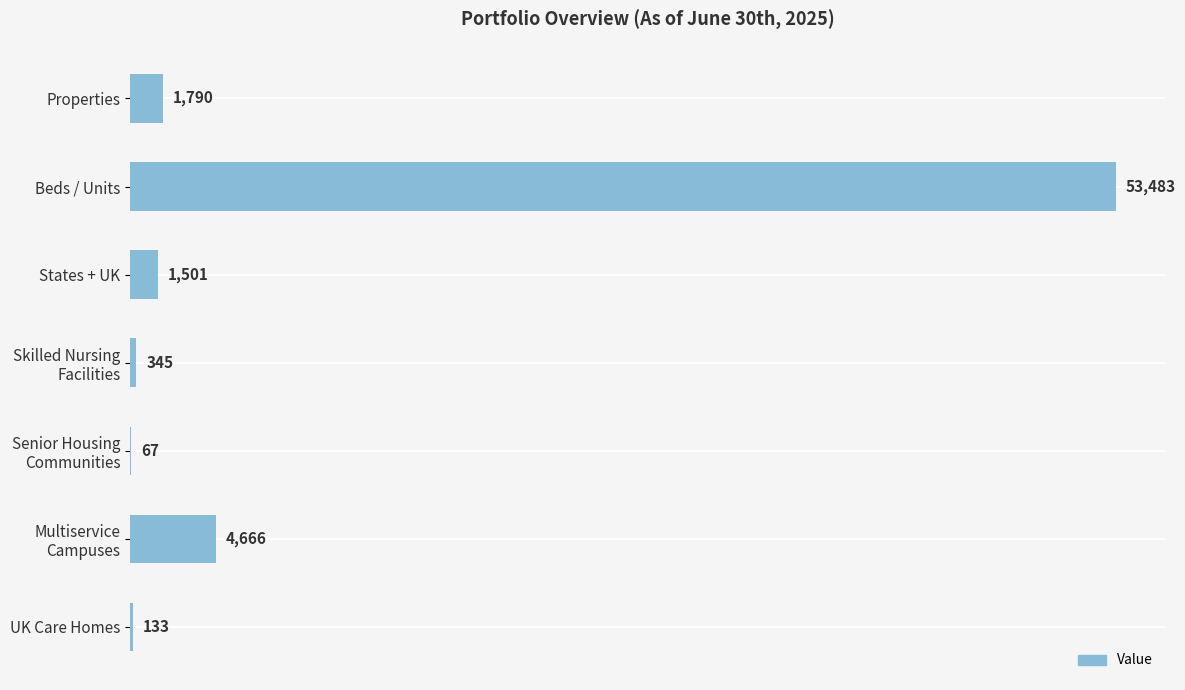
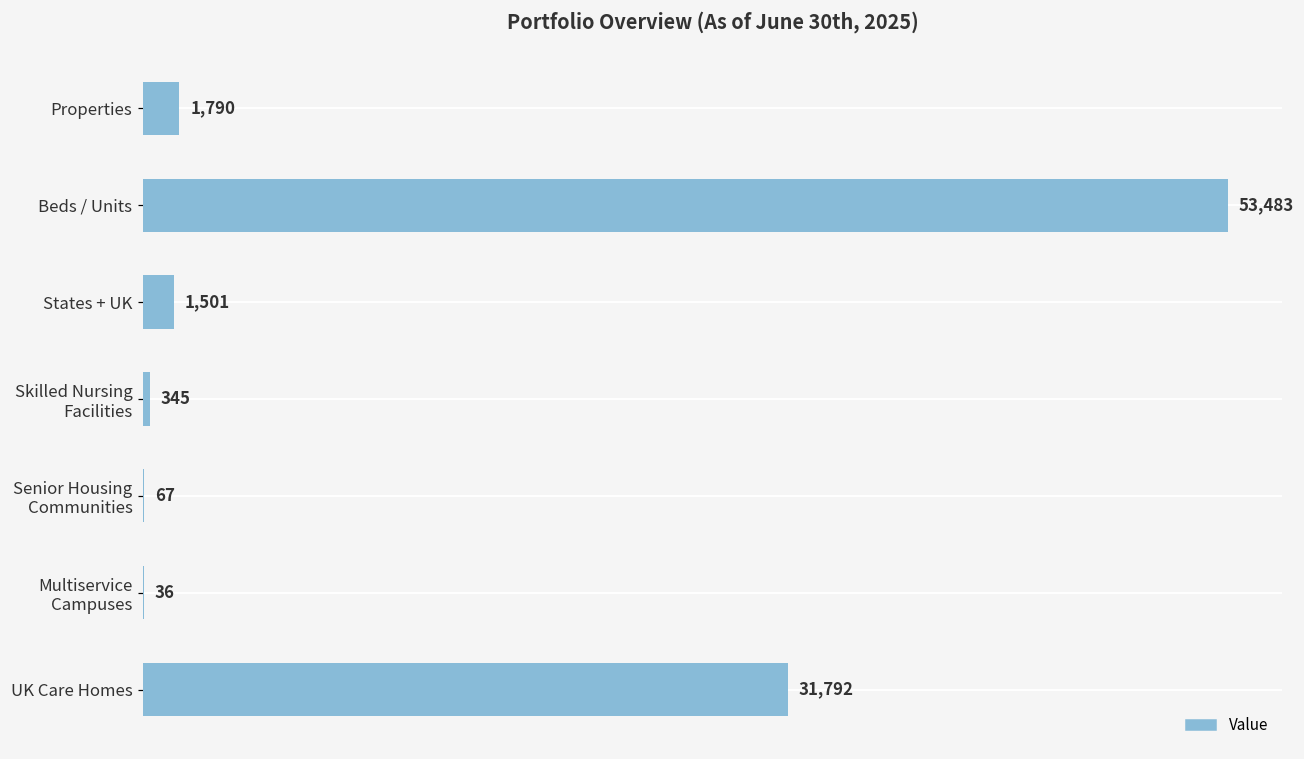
Multiservice Campuses: 4,666 -> 36
UK Care Homes: 133 -> 31,792
